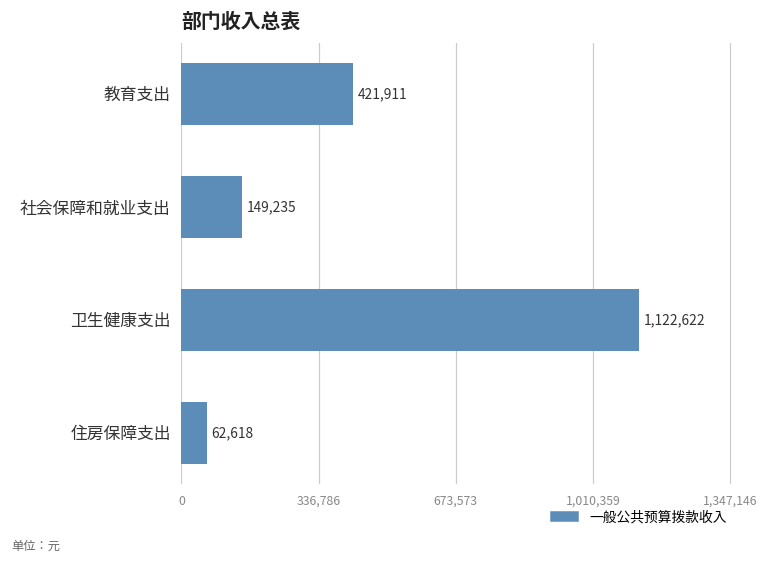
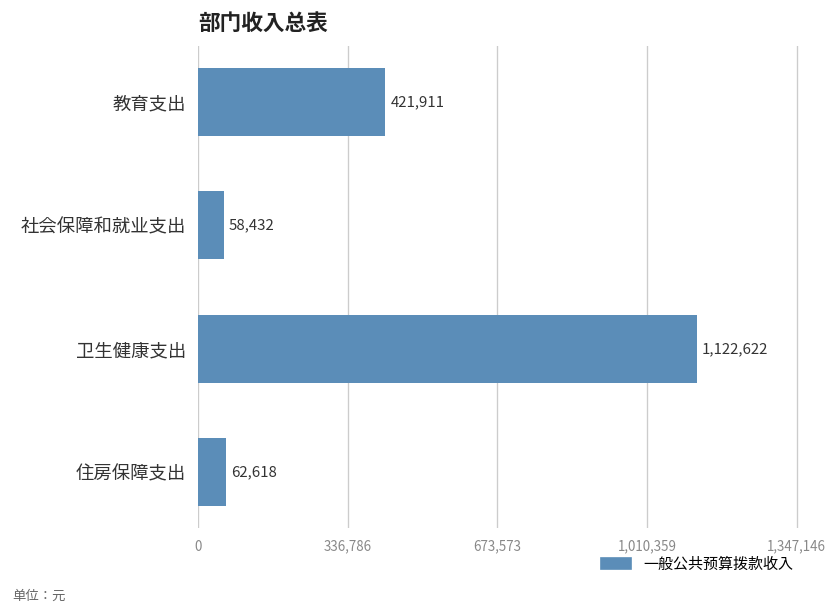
社会保障和就业支出: 149,235 -> 58,432
